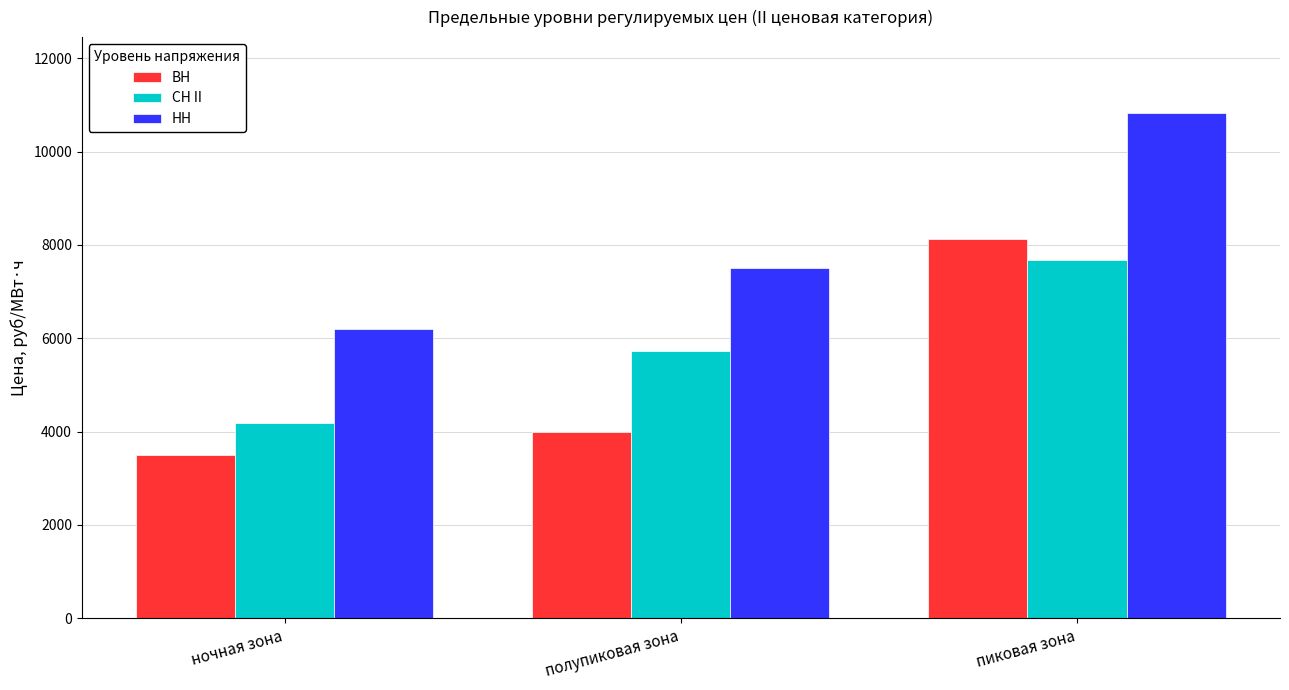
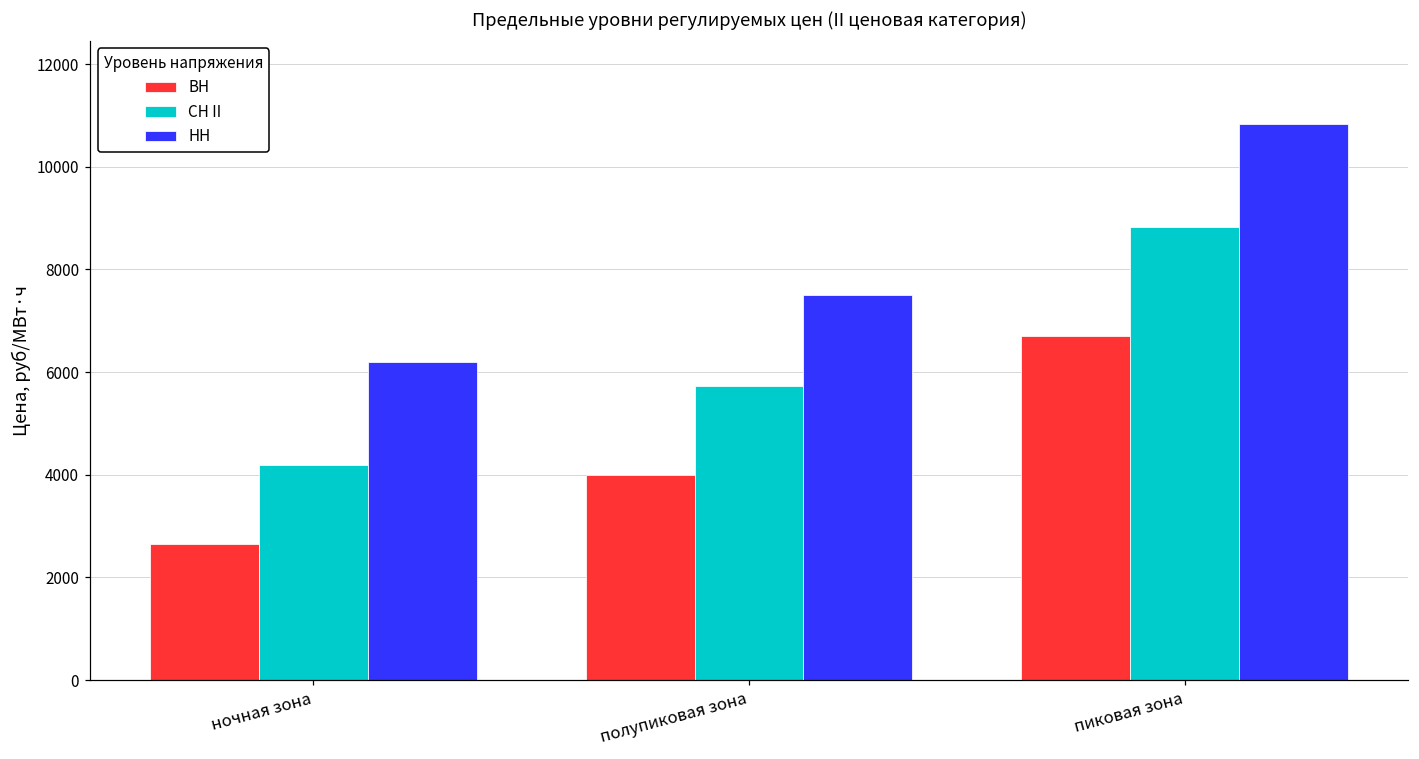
ВН, ночная зона: 3500 -> 2700
ВН, пиковая зона: 8100 -> 6700
СН II, пиковая зона: 7700 -> 8800
